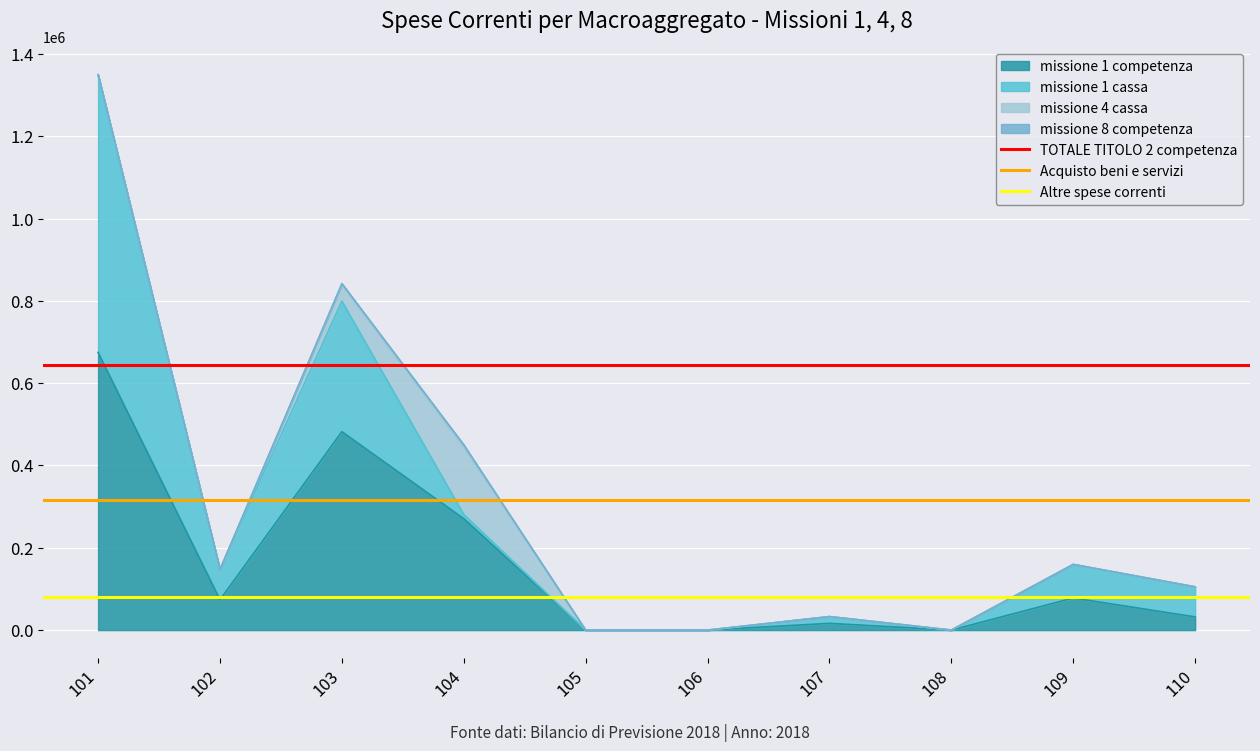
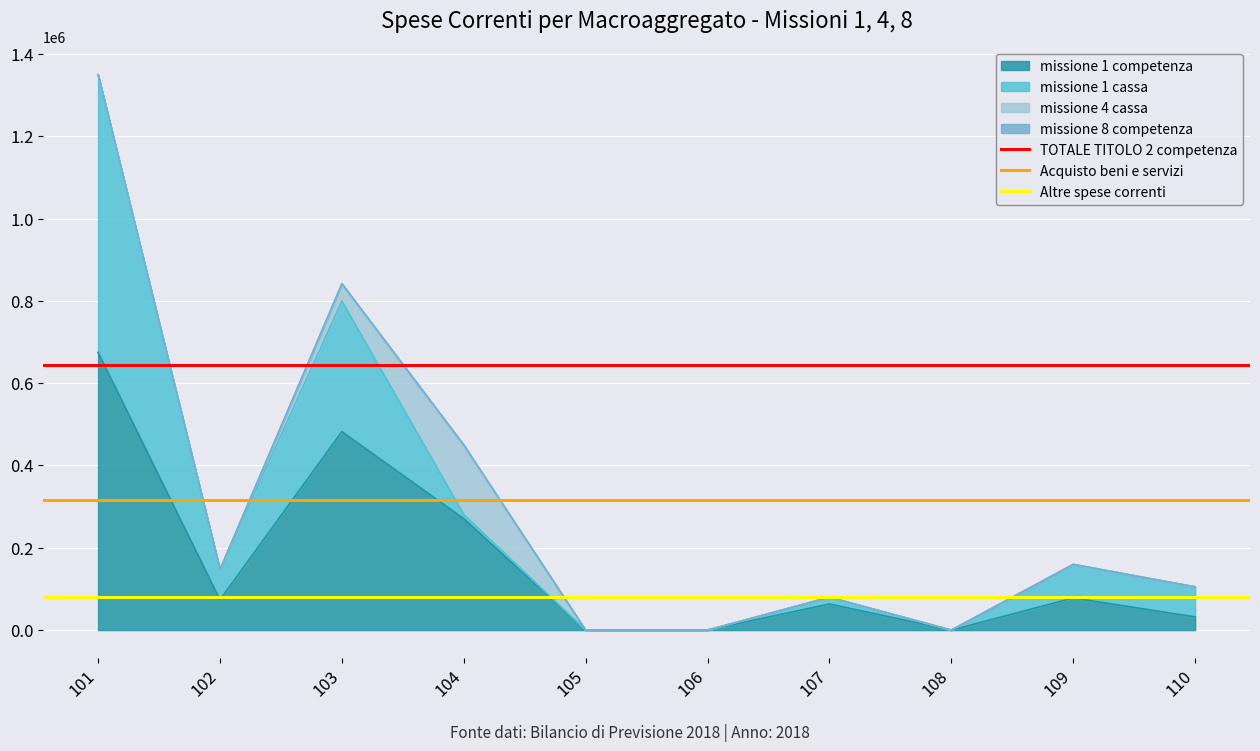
missione 1 competenza, 107: 20000 -> 60000
